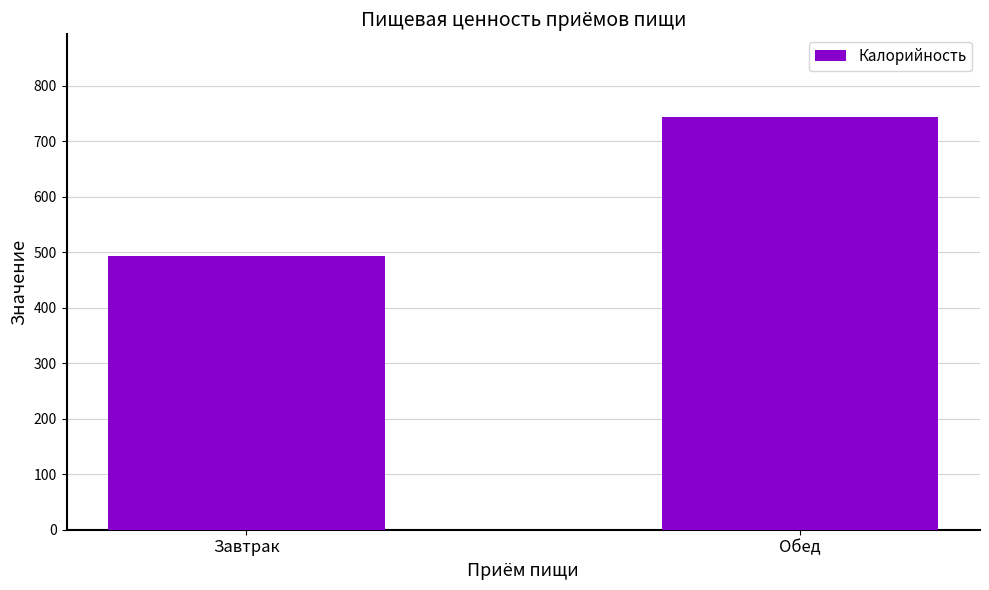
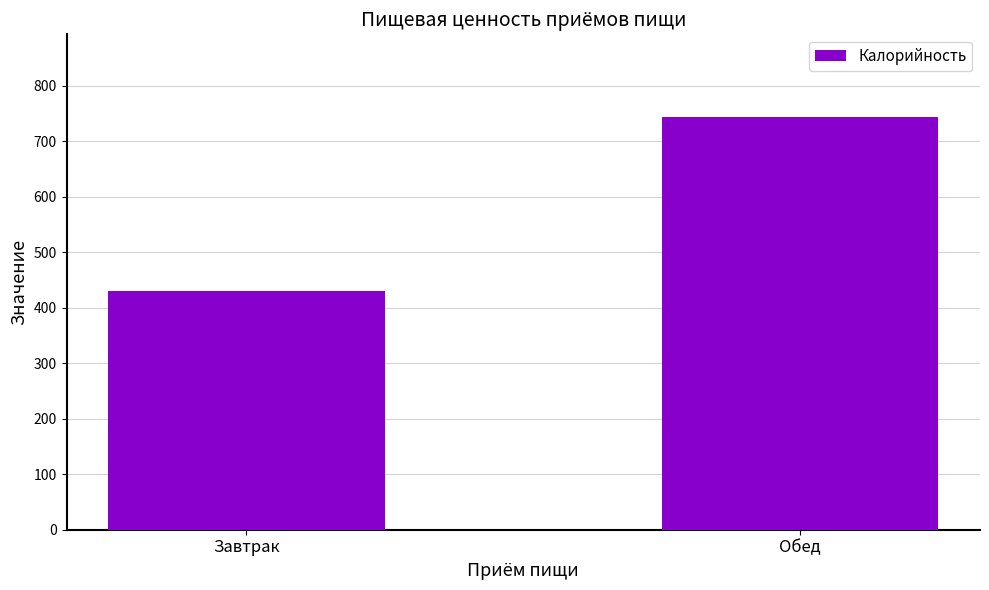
Завтрак: 490 -> 430
